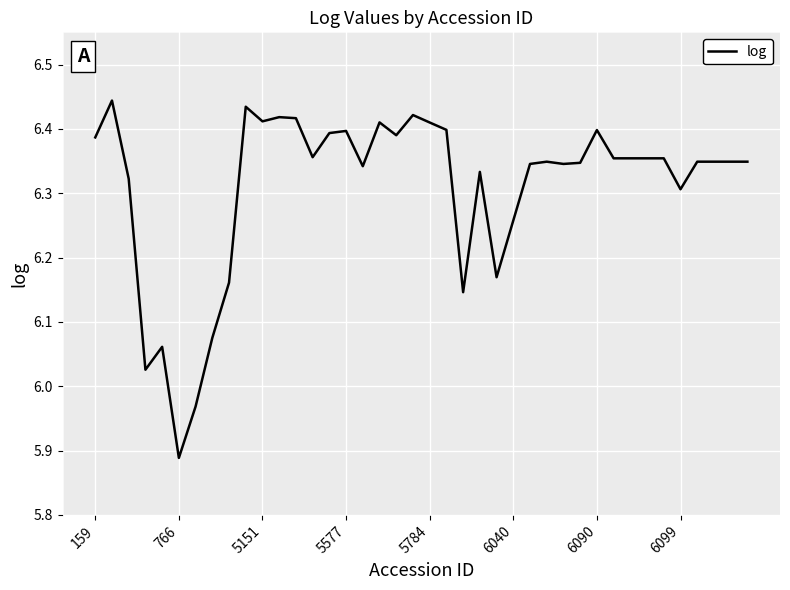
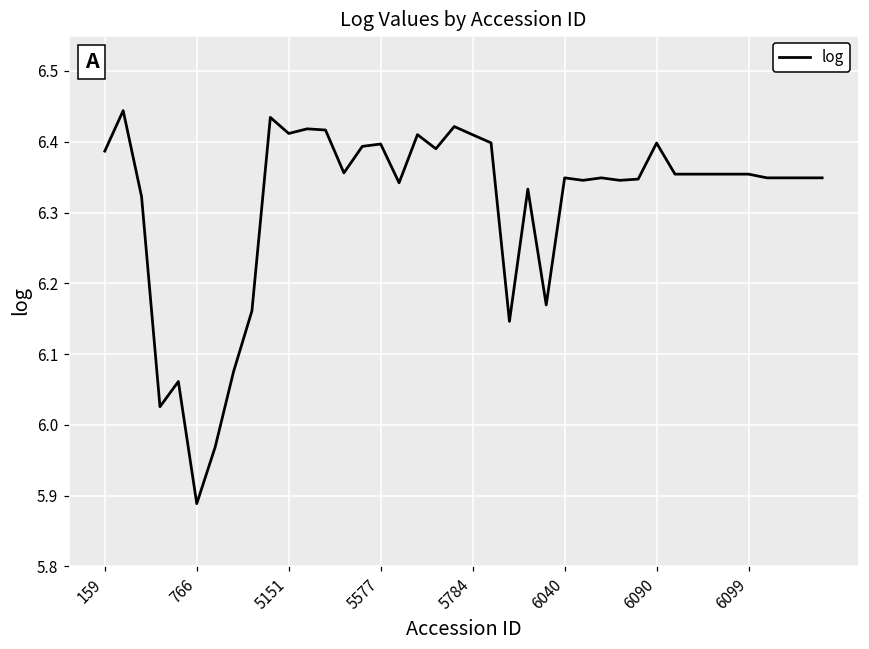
6040: 6.26 -> 6.35
6099: 6.31 -> 6.35
